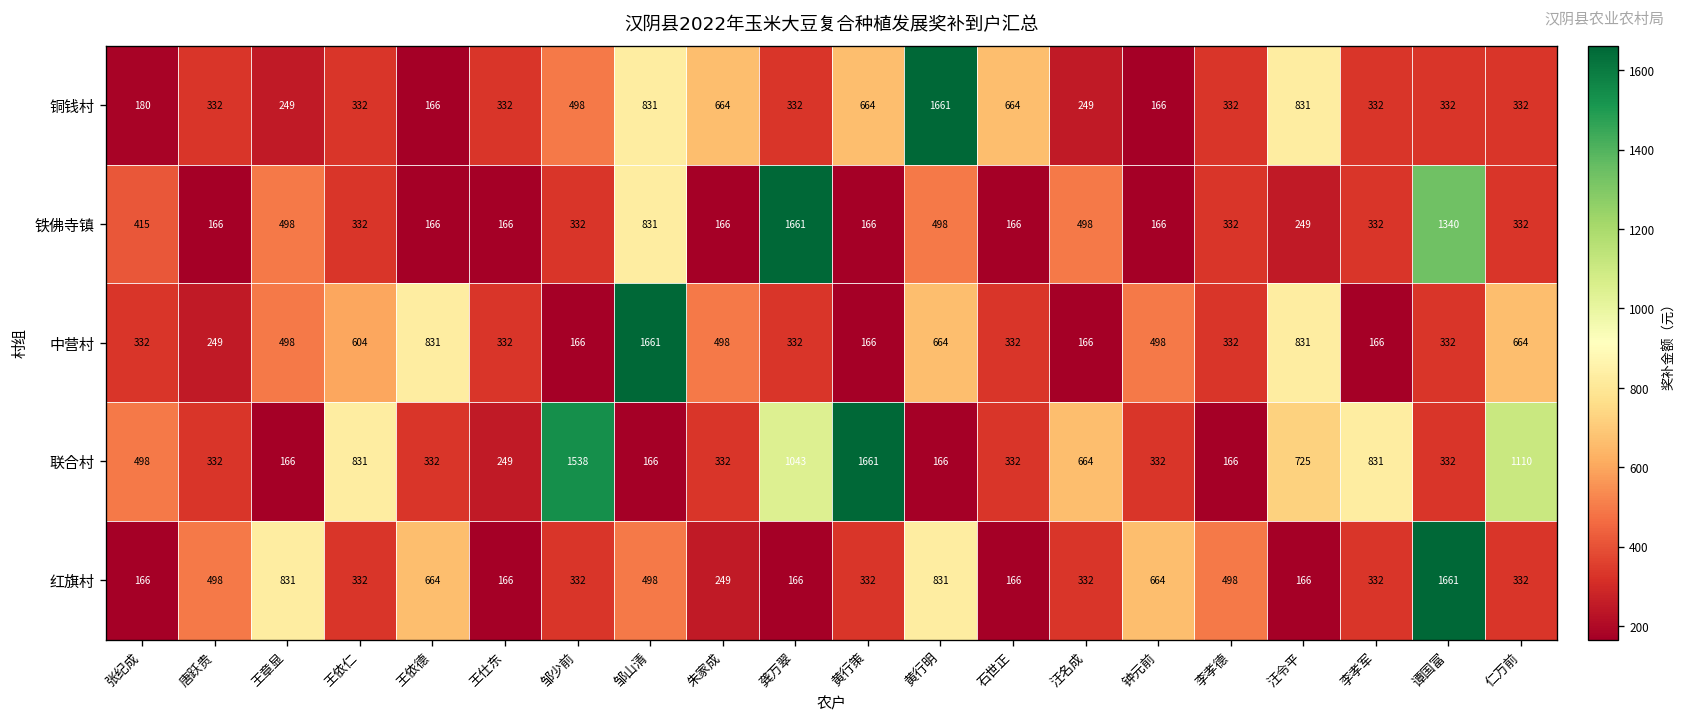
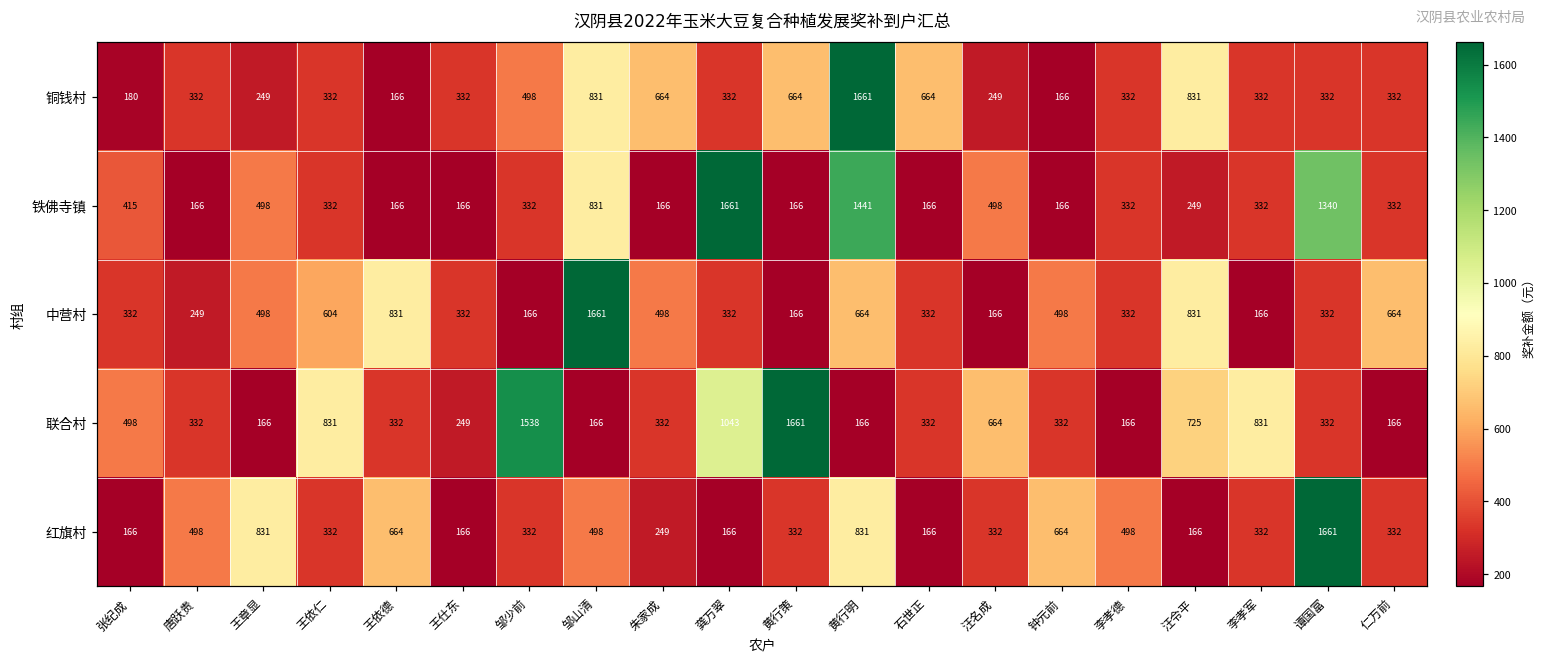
铁佛寺镇, 黄行明: 498 -> 1441
联合村, 仁万前: 1110 -> 166
